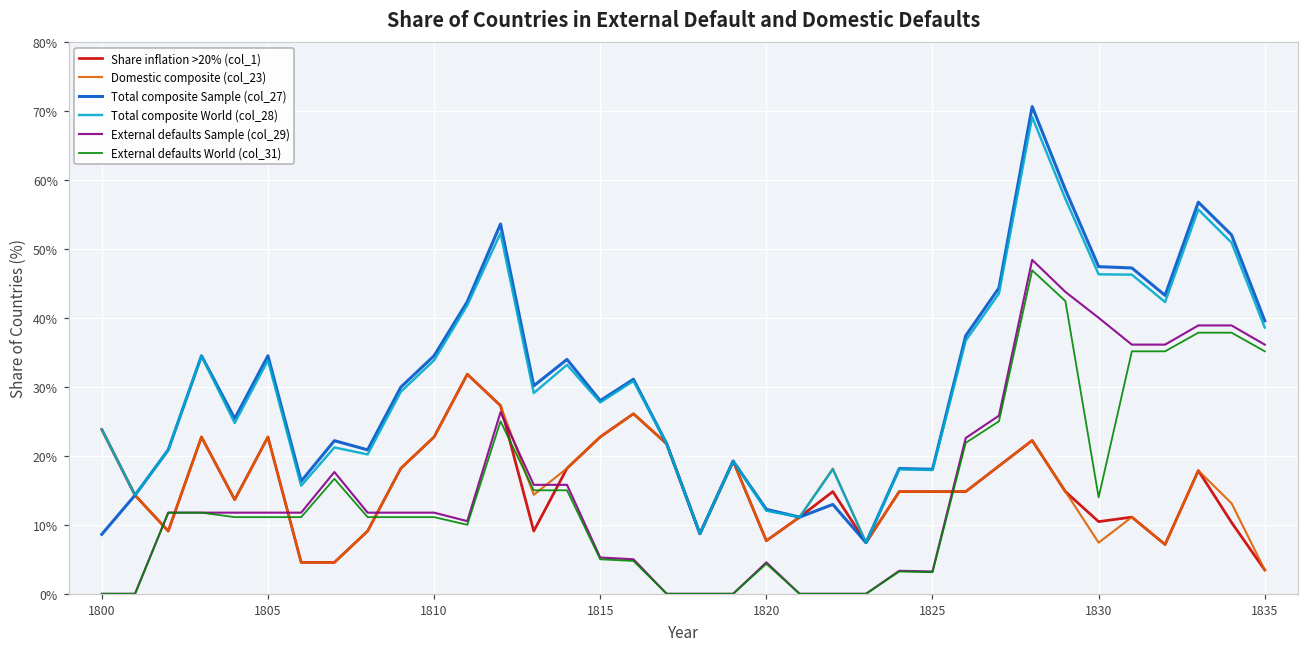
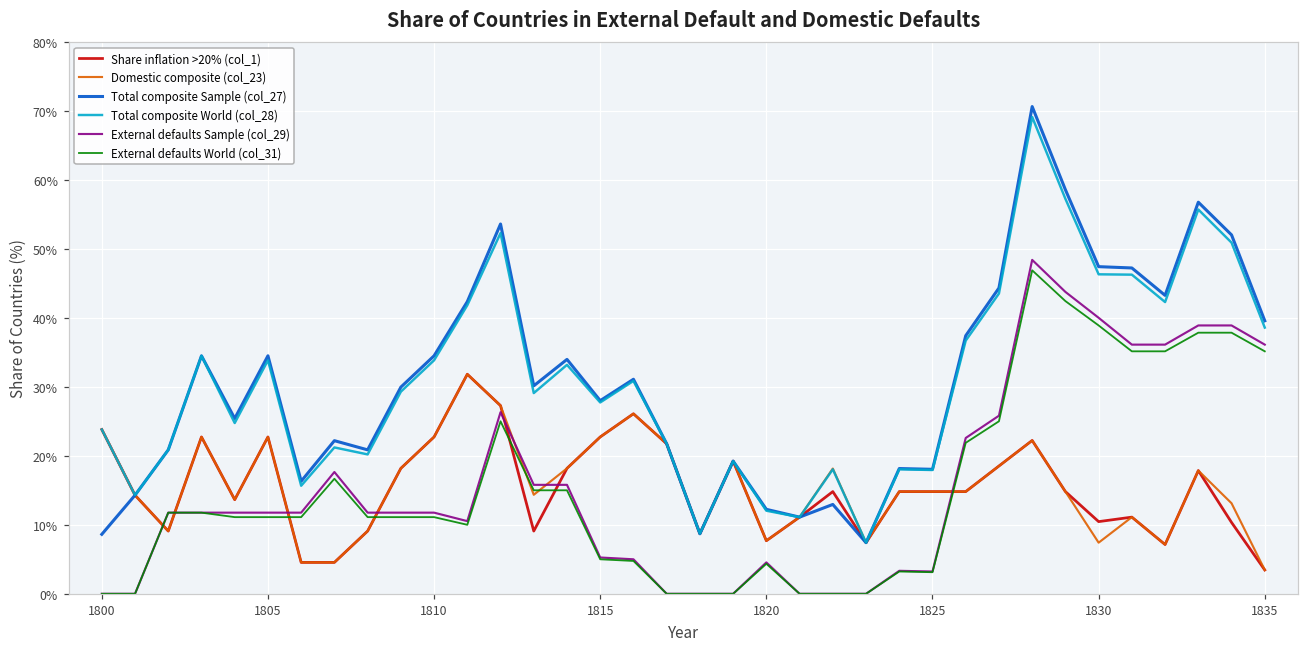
External defaults World (col_31), 1830: 14% -> 39%
